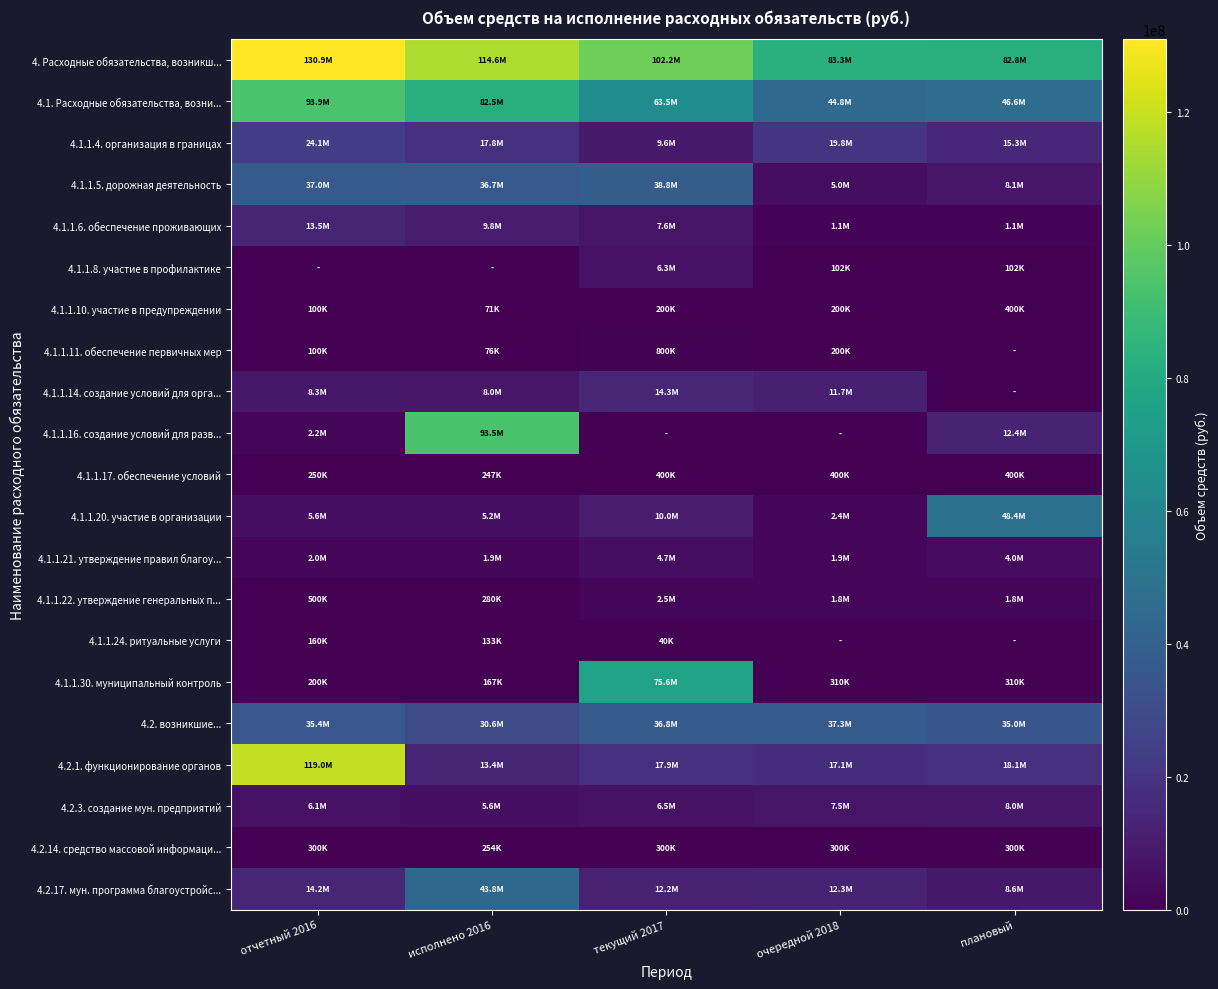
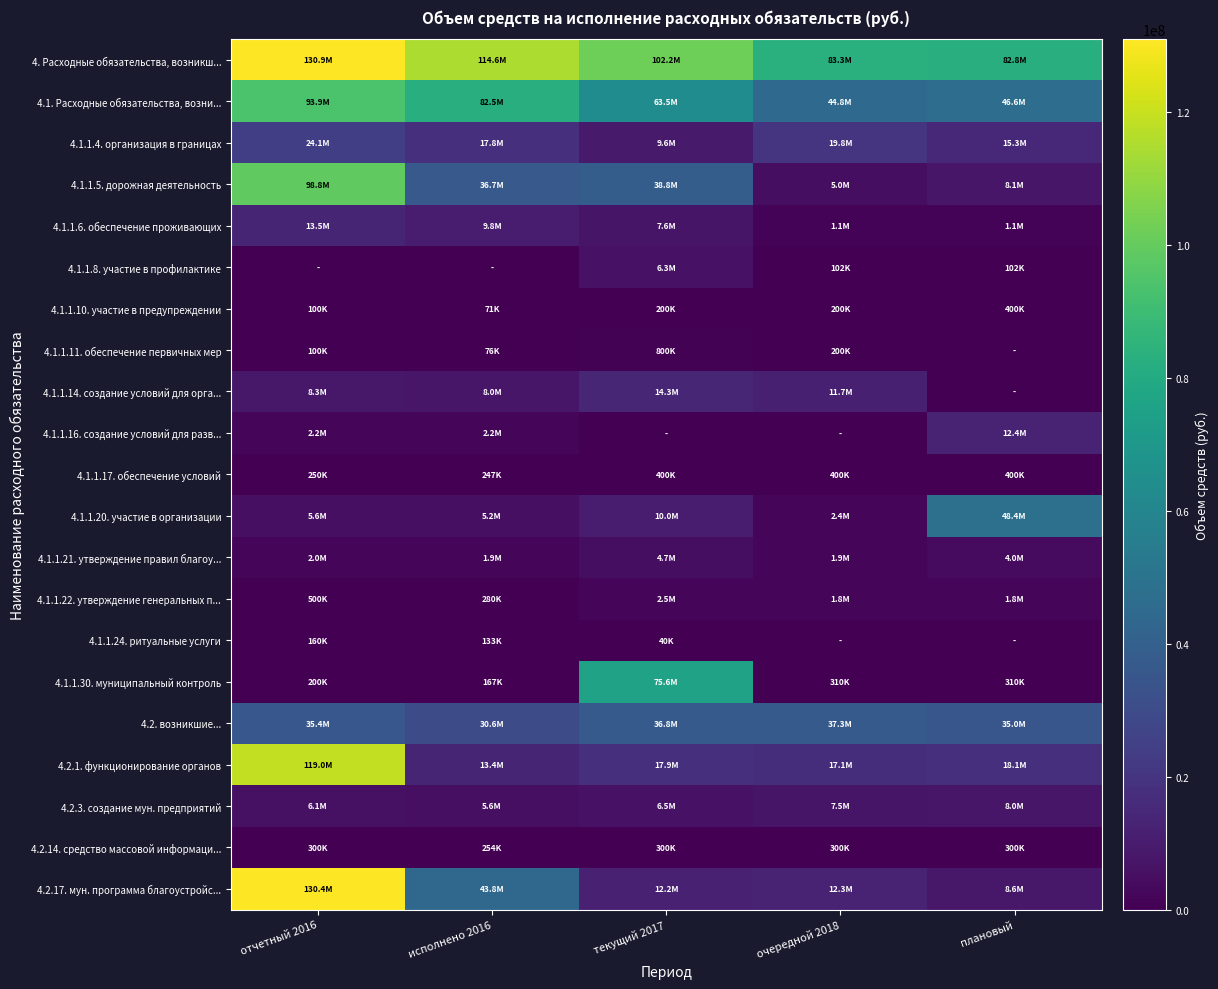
4.1.1.5. дорожная деятельность, отчетный 2016: 37.0M -> 98.8M
4.1.1.16. создание условий для разв..., исполнено 2016: 93.5M -> 2.2M
4.2.17. мун. программа благоустройс..., отчетный 2016: 14.2M -> 130.4M
